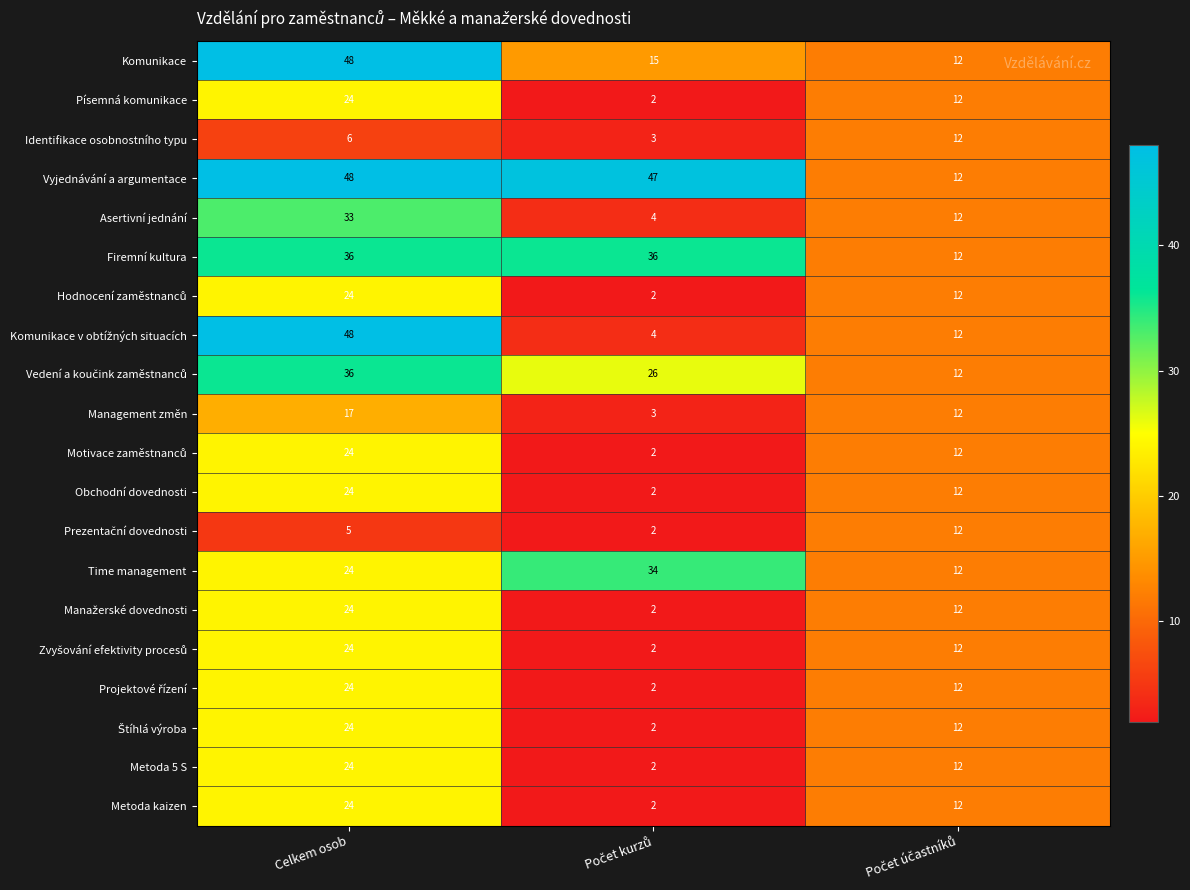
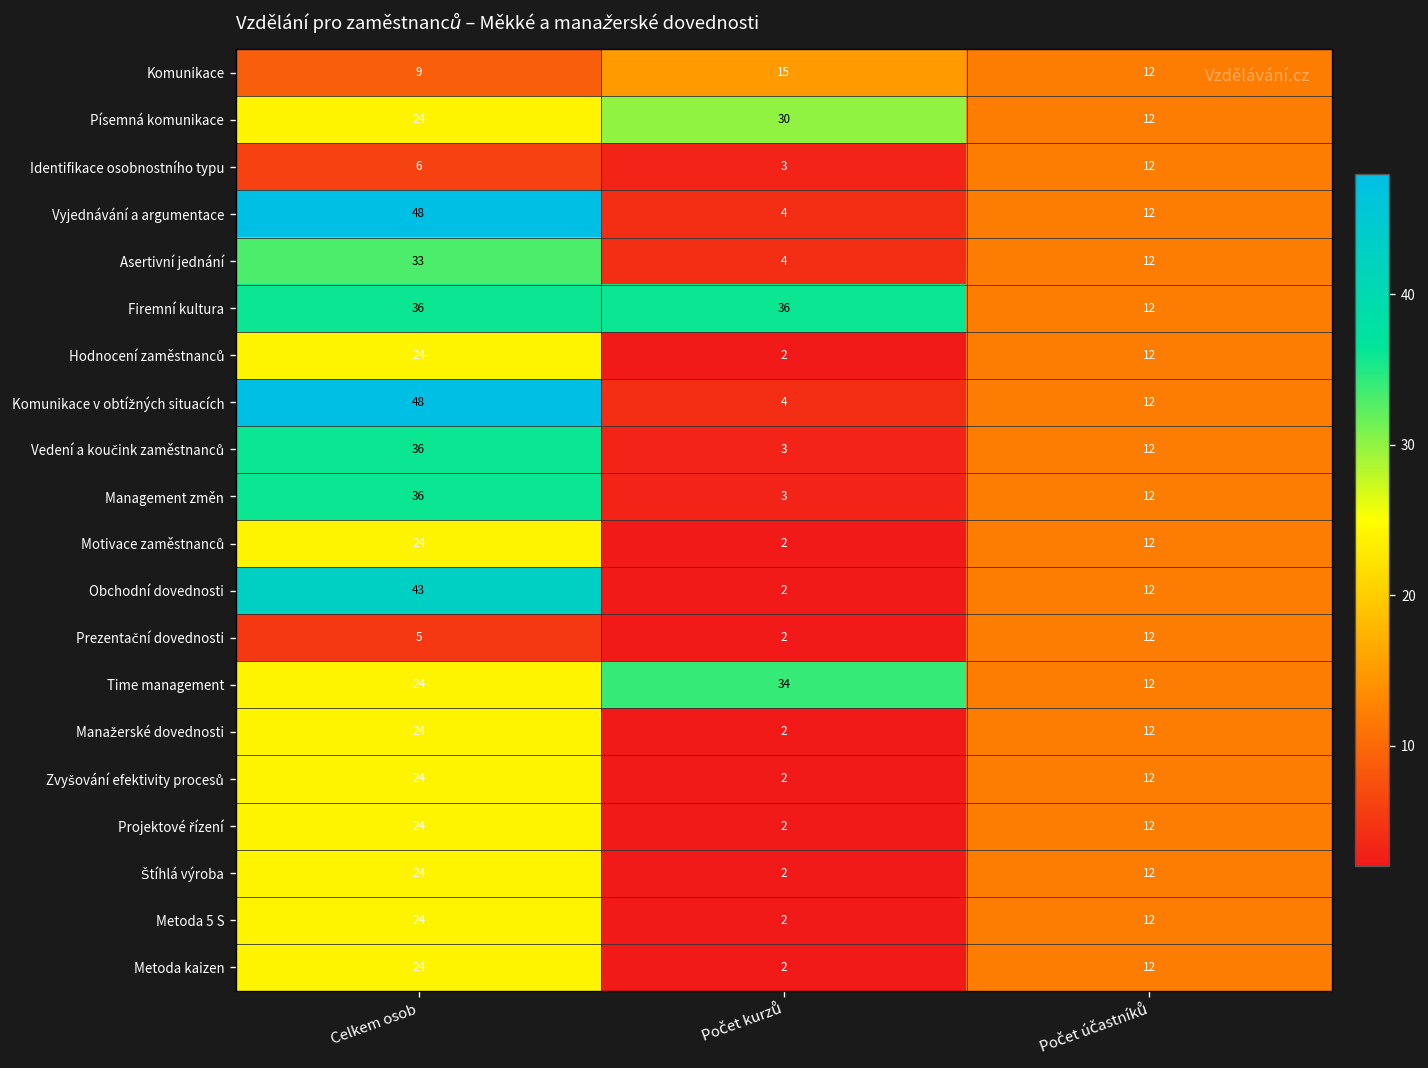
Komunikace, Celkem osob: 48 -> 9
Písemná komunikace, Počet kurzů: 2 -> 30
Vyjednávání a argumentace, Počet kurzů: 47 -> 4
Vedení a koučink zaměstnanců, Počet kurzů: 26 -> 3
Management změn, Celkem osob: 17 -> 36
Obchodní dovednosti, Celkem osob: 24 -> 43
